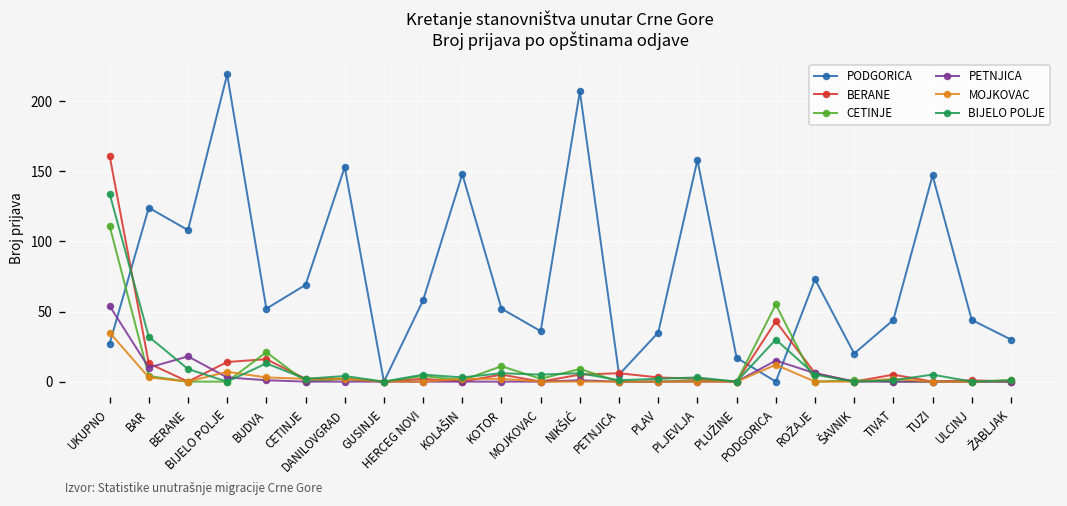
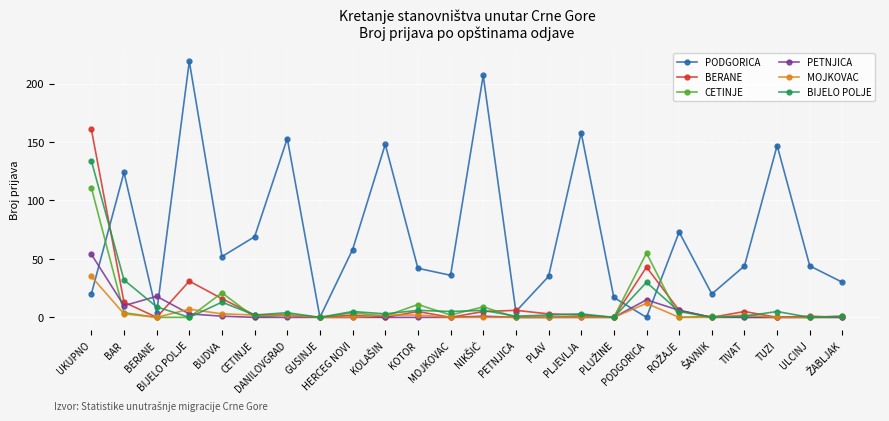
PODGORICA, UKUPNO: 27 -> 20
PODGORICA, BERANE: 108 -> 4
BERANE, BIJELO POLJE: 14 -> 31
PODGORICA, KOTOR: 52 -> 42
